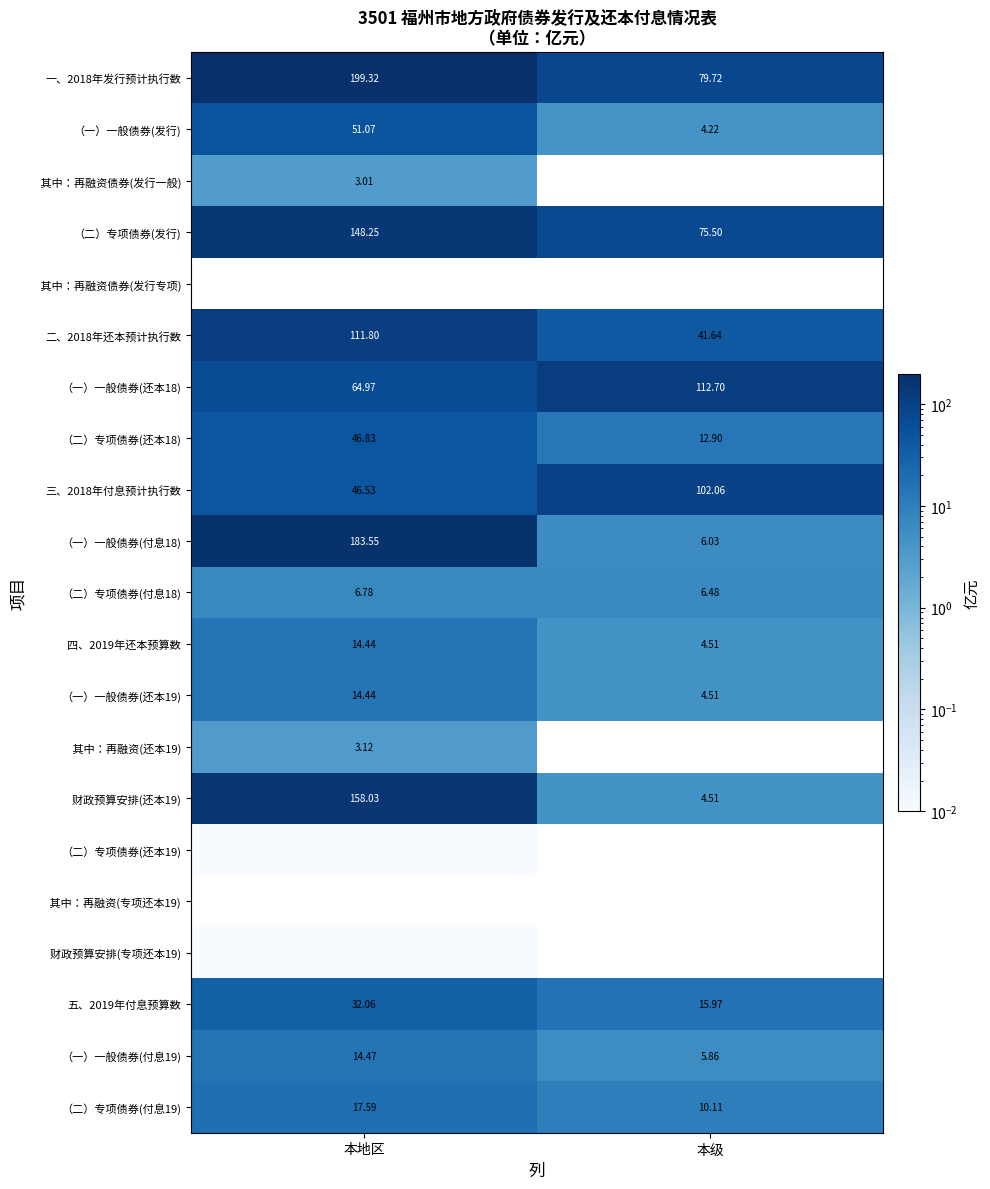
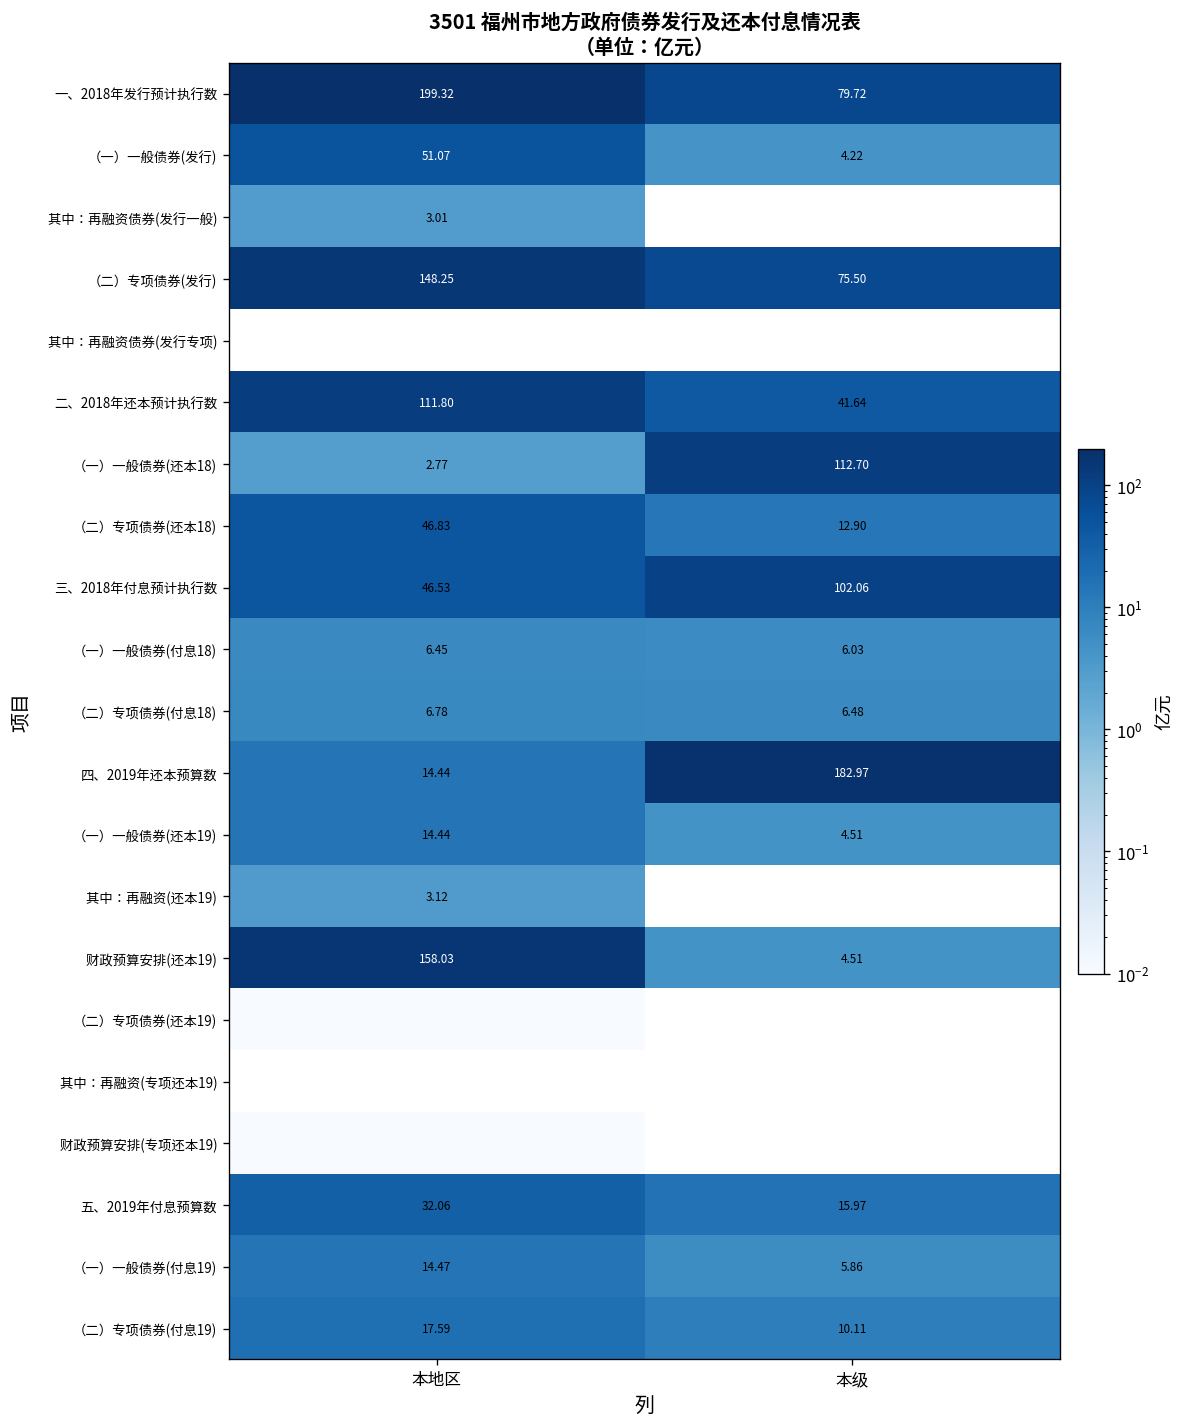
（一）一般债券(还本18), 本地区: 64.97 -> 2.77
（一）一般债券(付息18), 本地区: 183.55 -> 6.45
四、2019年还本预算数, 本级: 4.51 -> 182.97
